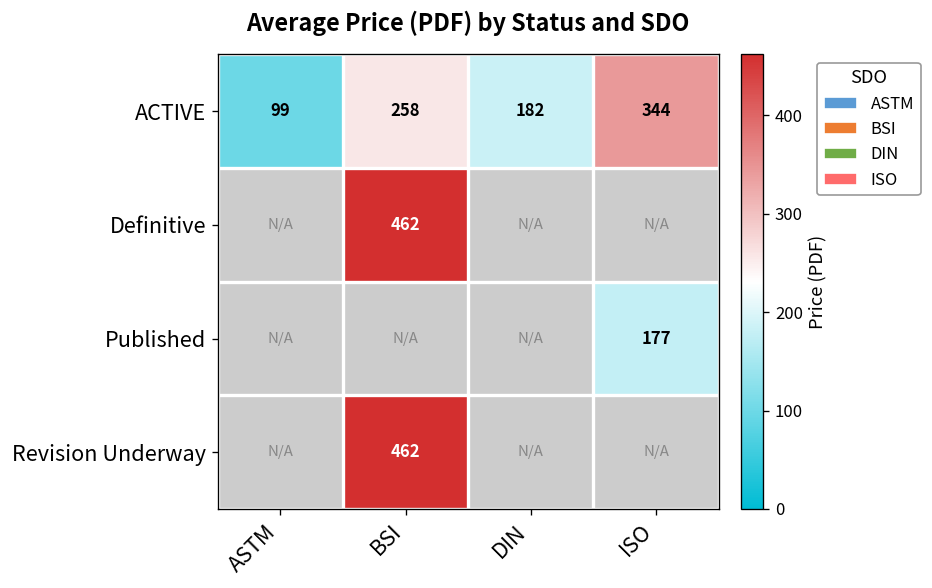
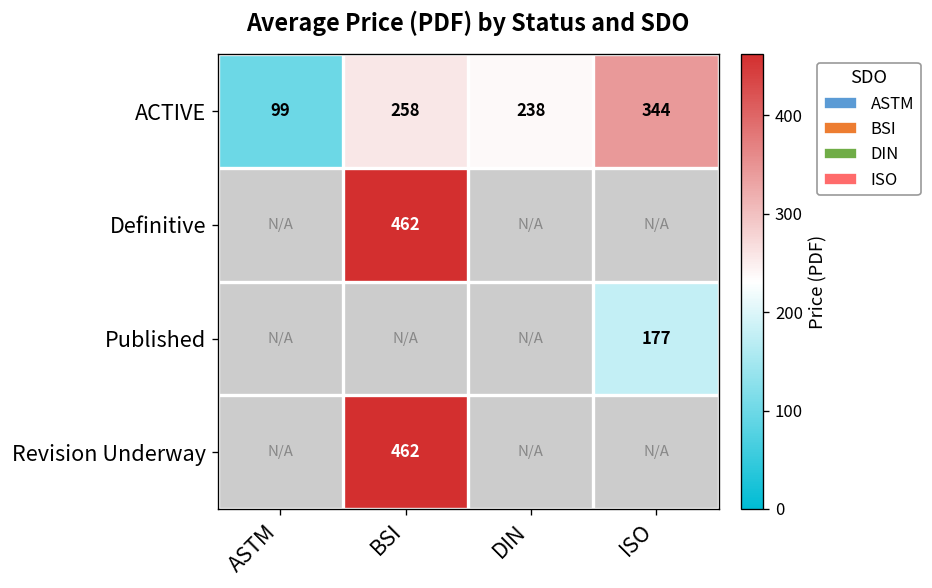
ACTIVE, DIN: 182 -> 238
